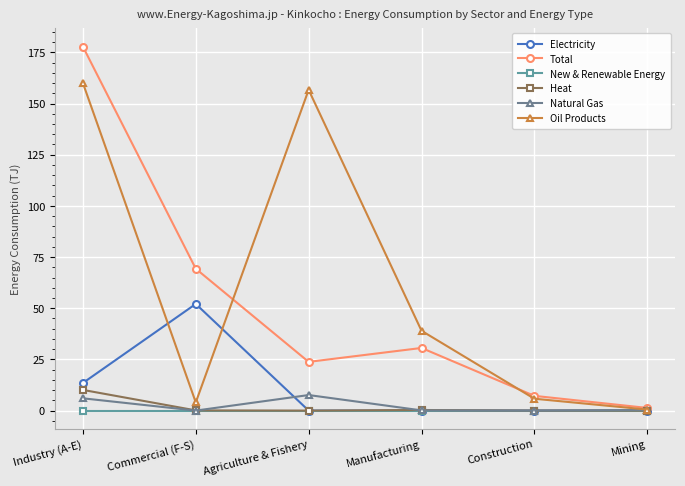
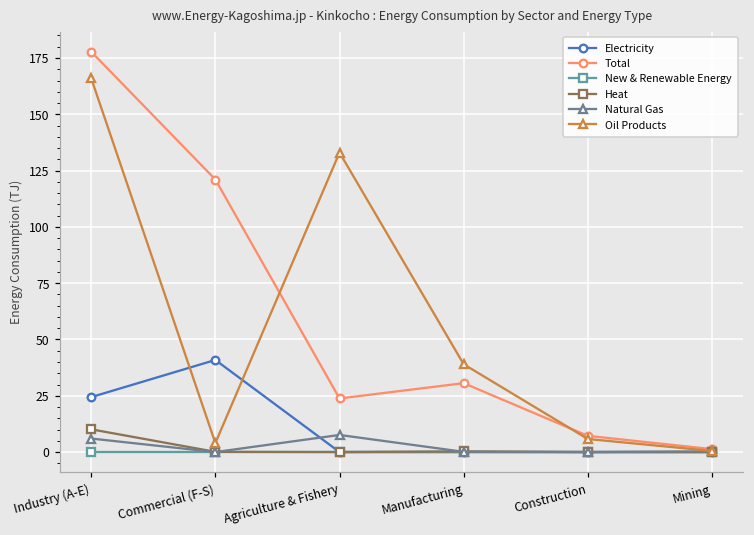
Electricity, Industry (A-E): 14 -> 24
Oil Products, Industry (A-E): 160 -> 166
Electricity, Commercial (F-S): 52 -> 41
Total, Commercial (F-S): 69 -> 121
Oil Products, Agriculture & Fishery: 157 -> 133
